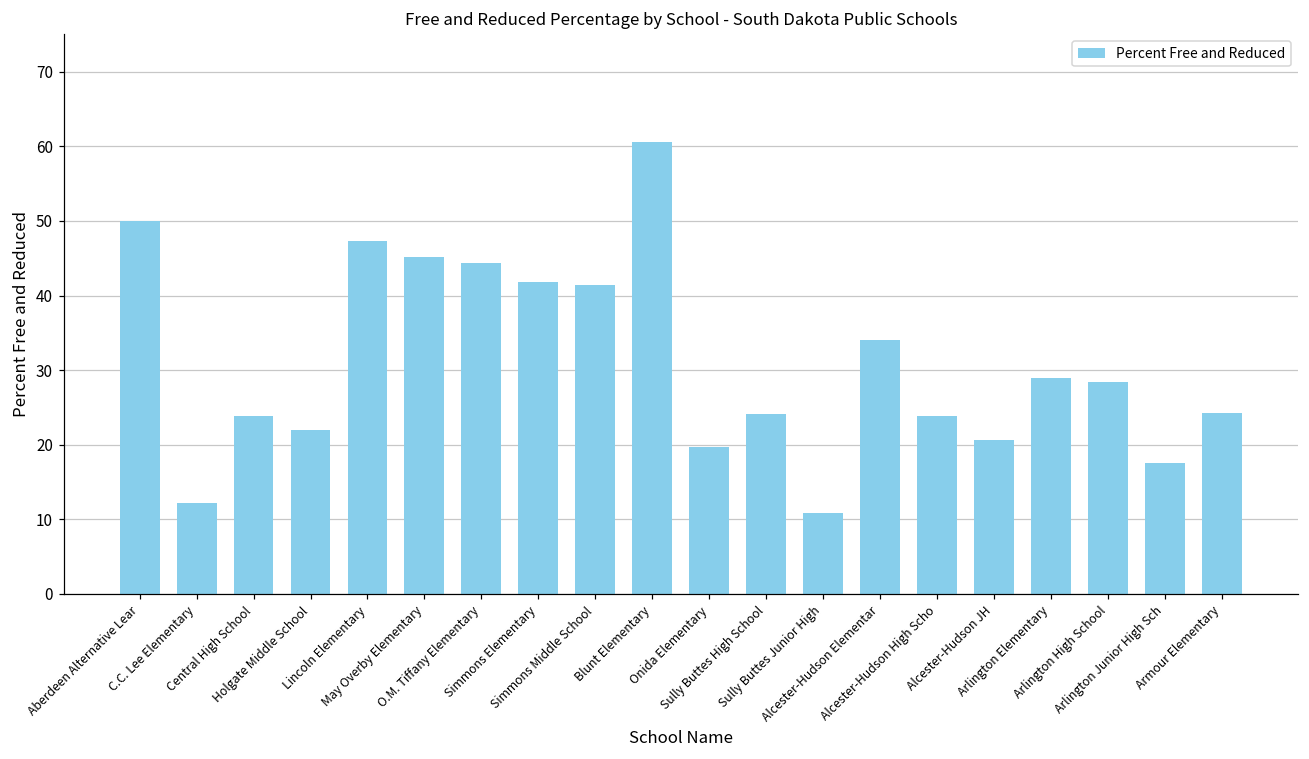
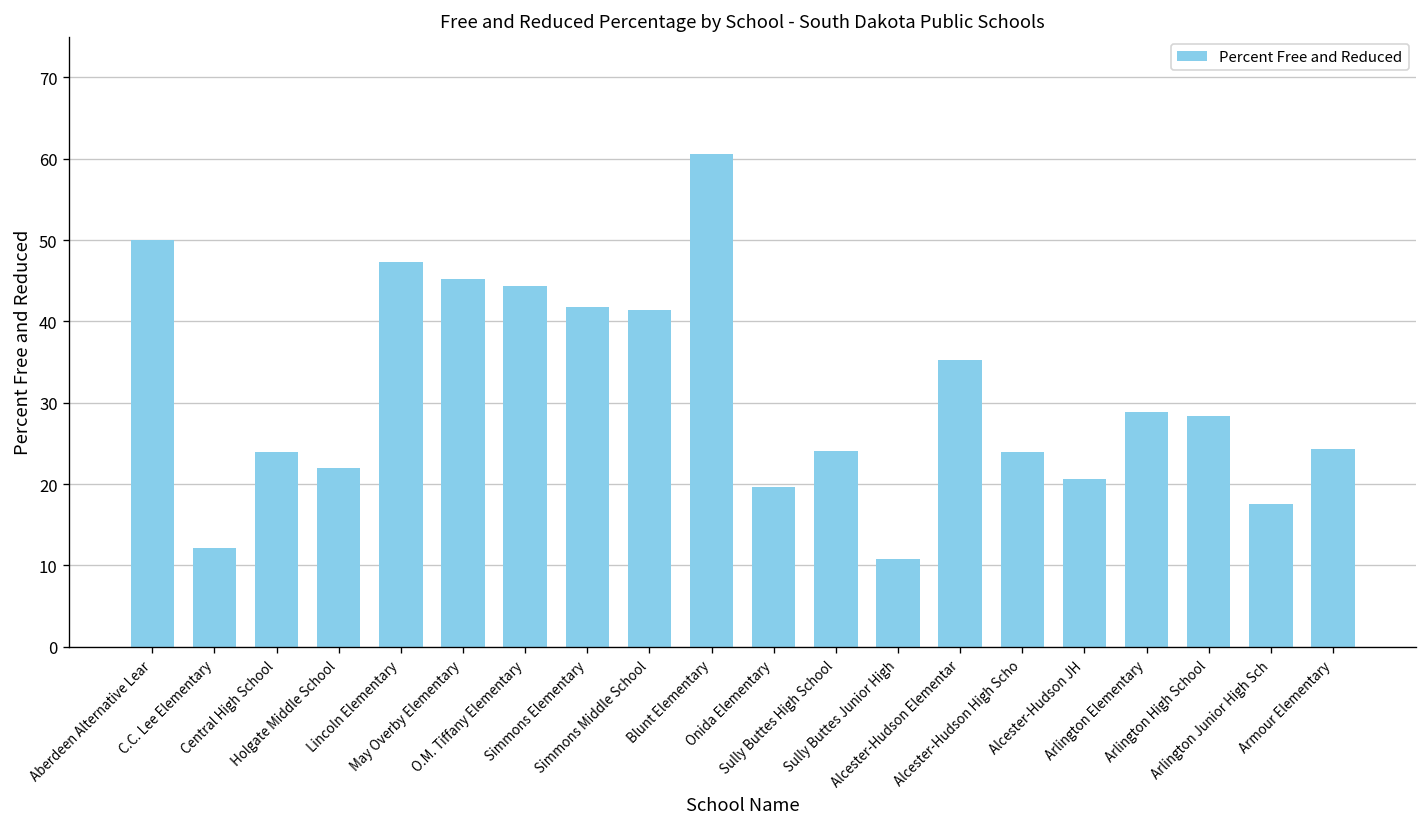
Alcester-Hudson Elementar: 34 -> 35
